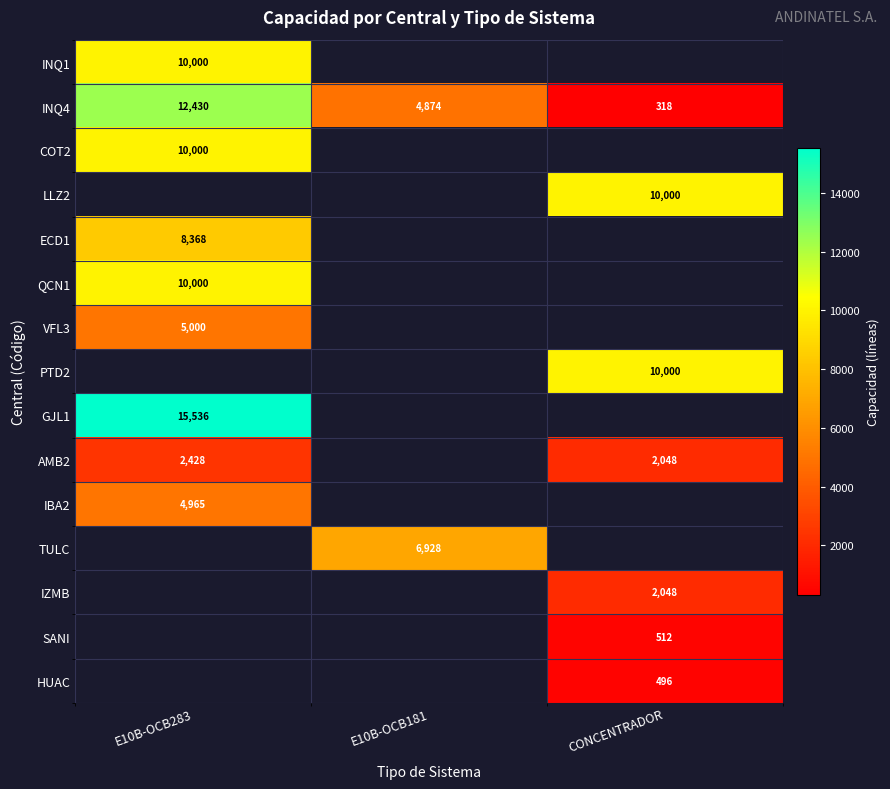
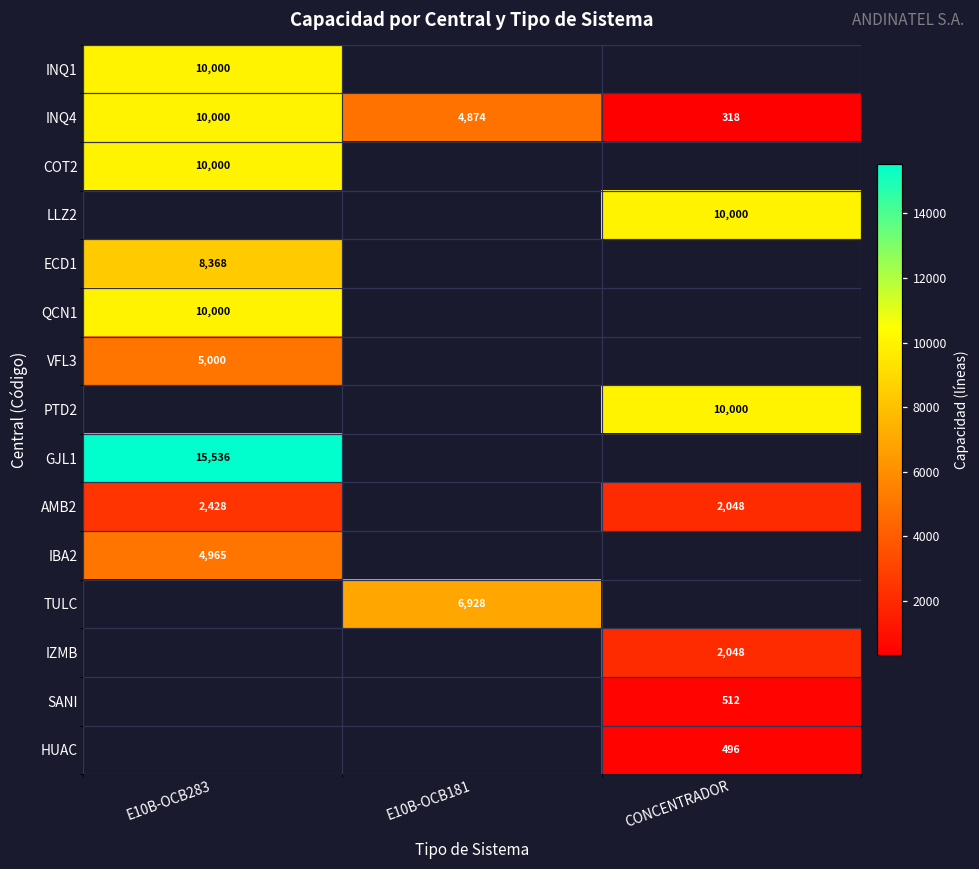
INQ4, E10B-OCB283: 12,430 -> 10,000
